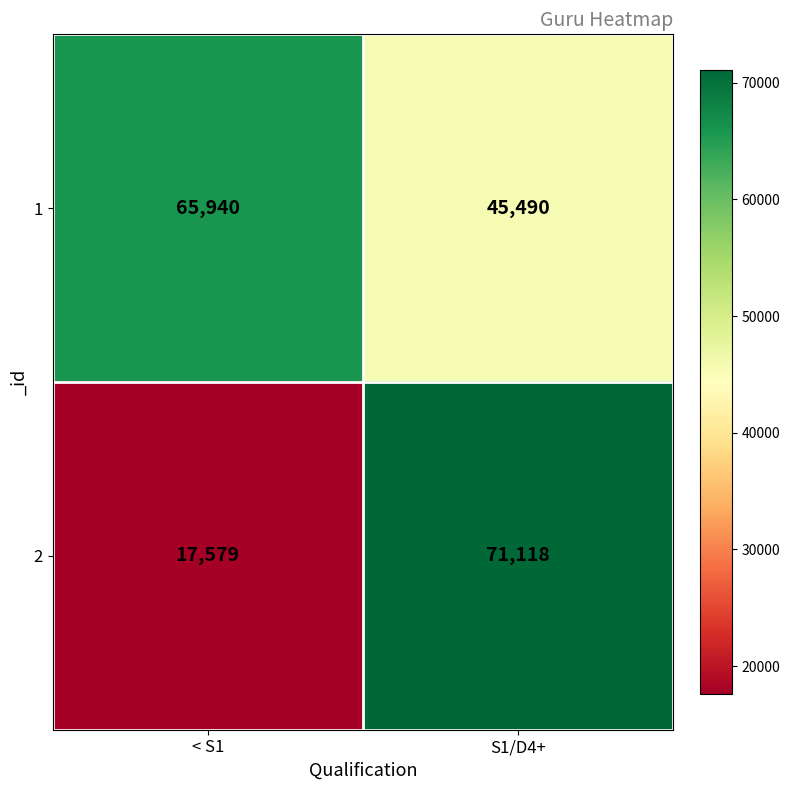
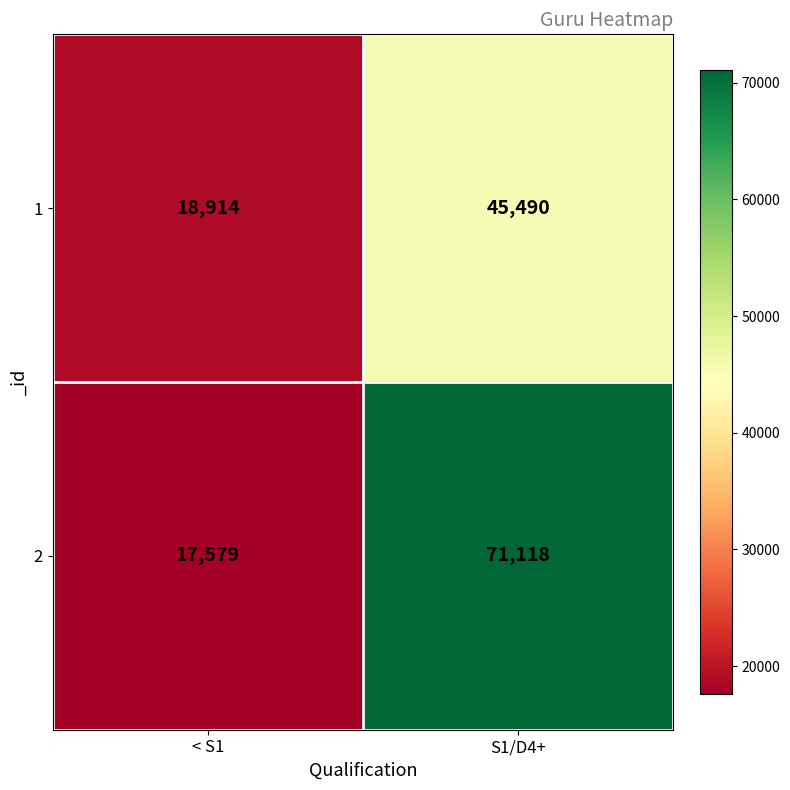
1, < S1: 65,940 -> 18,914
